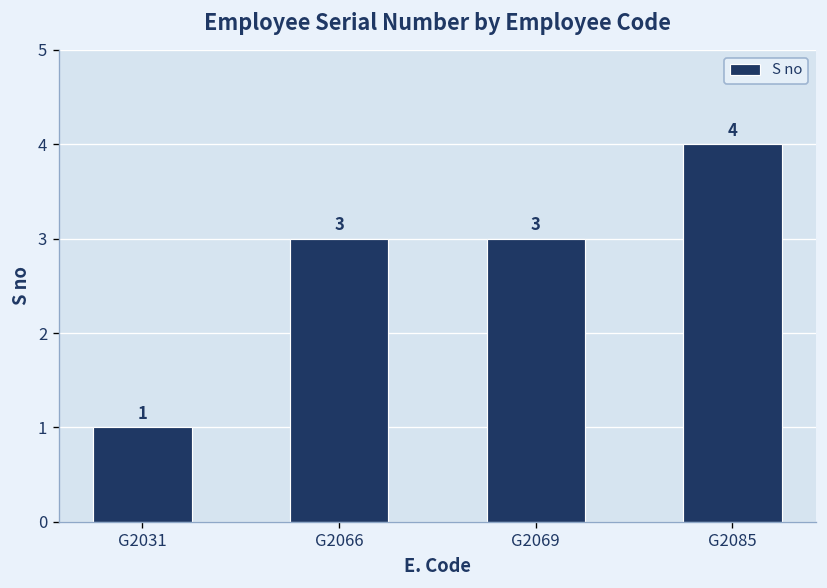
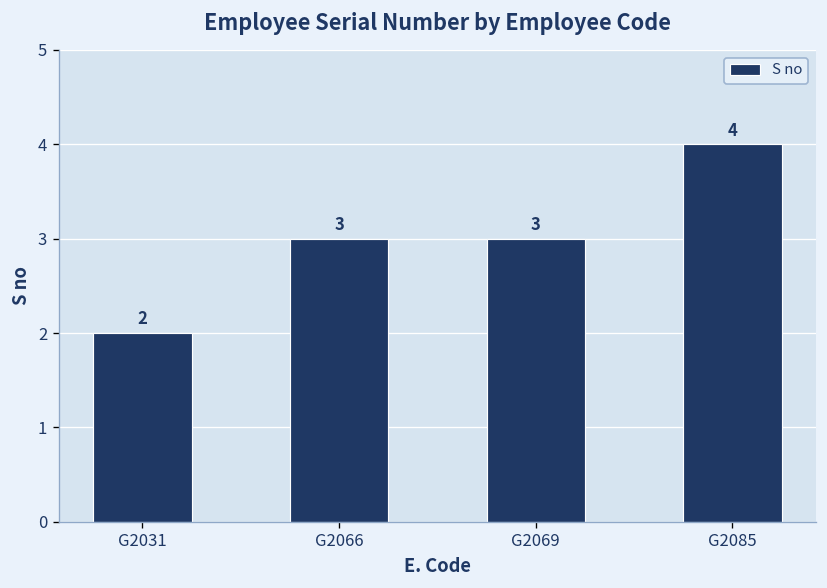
G2031: 1 -> 2
